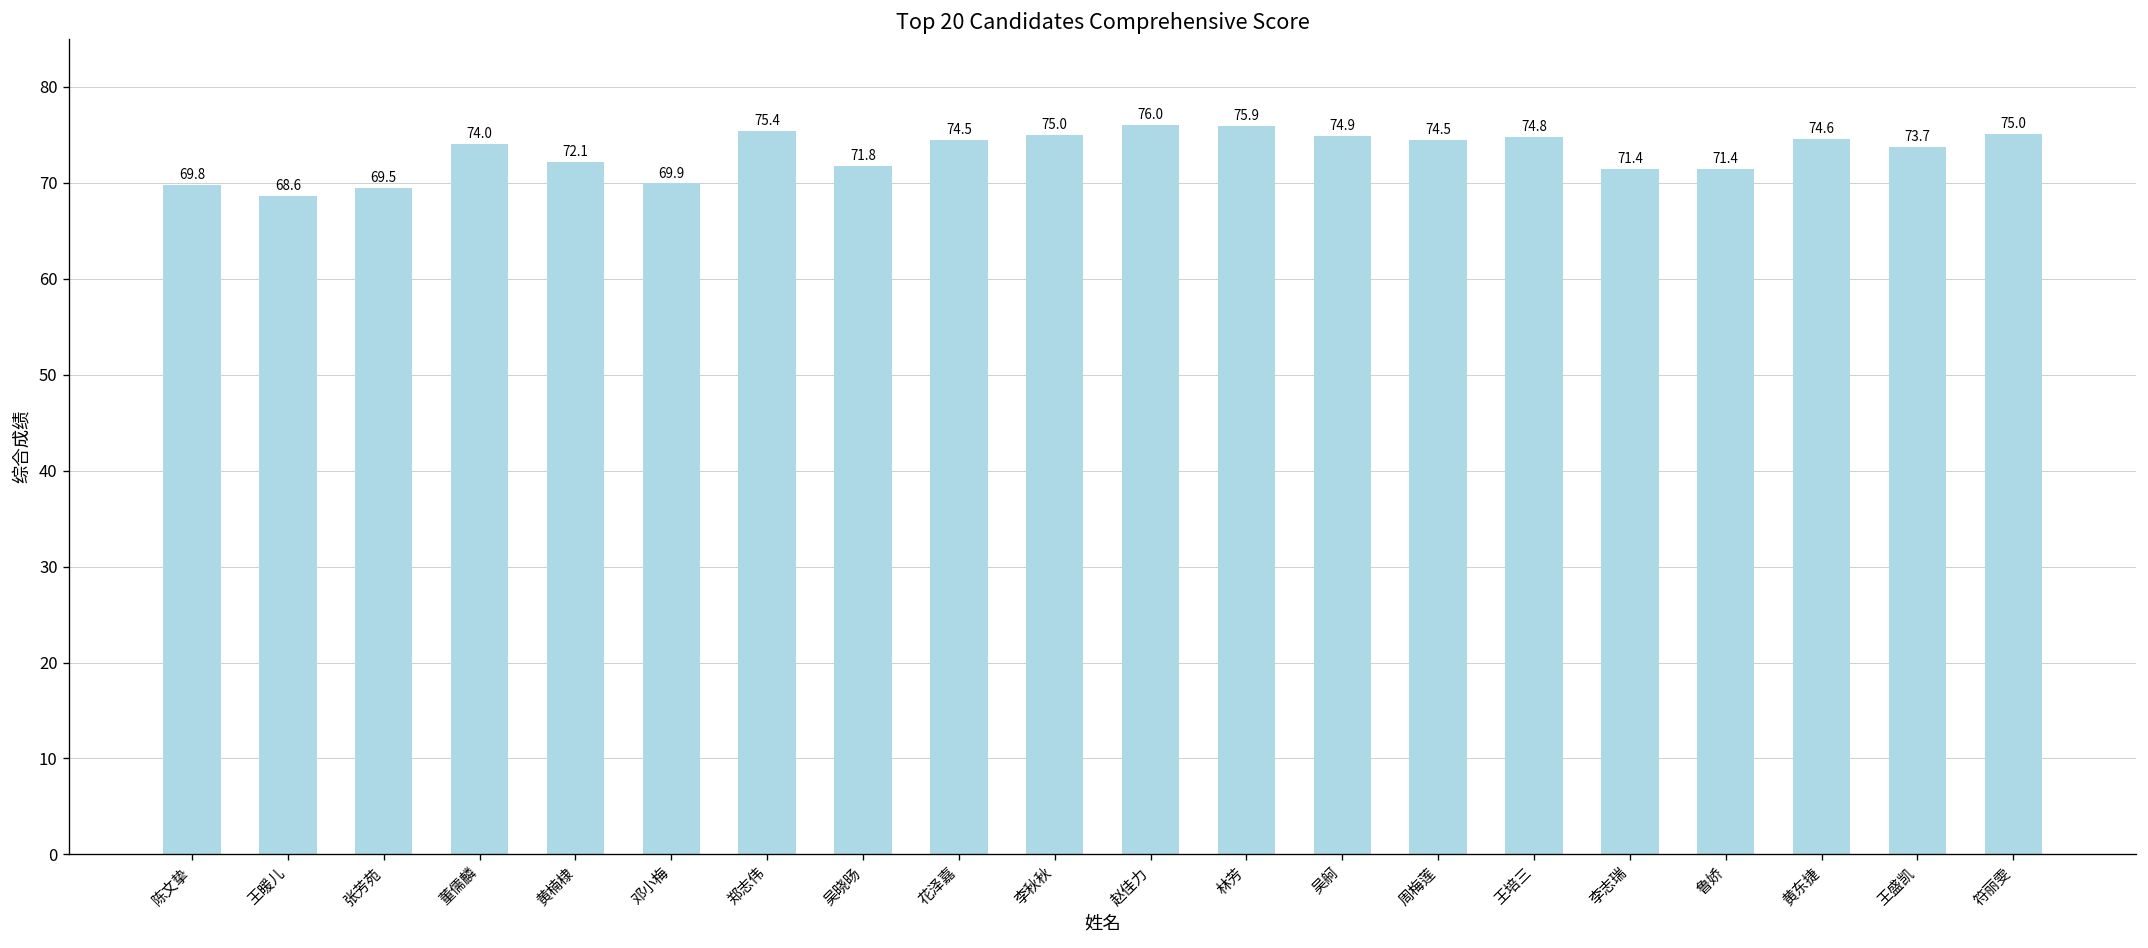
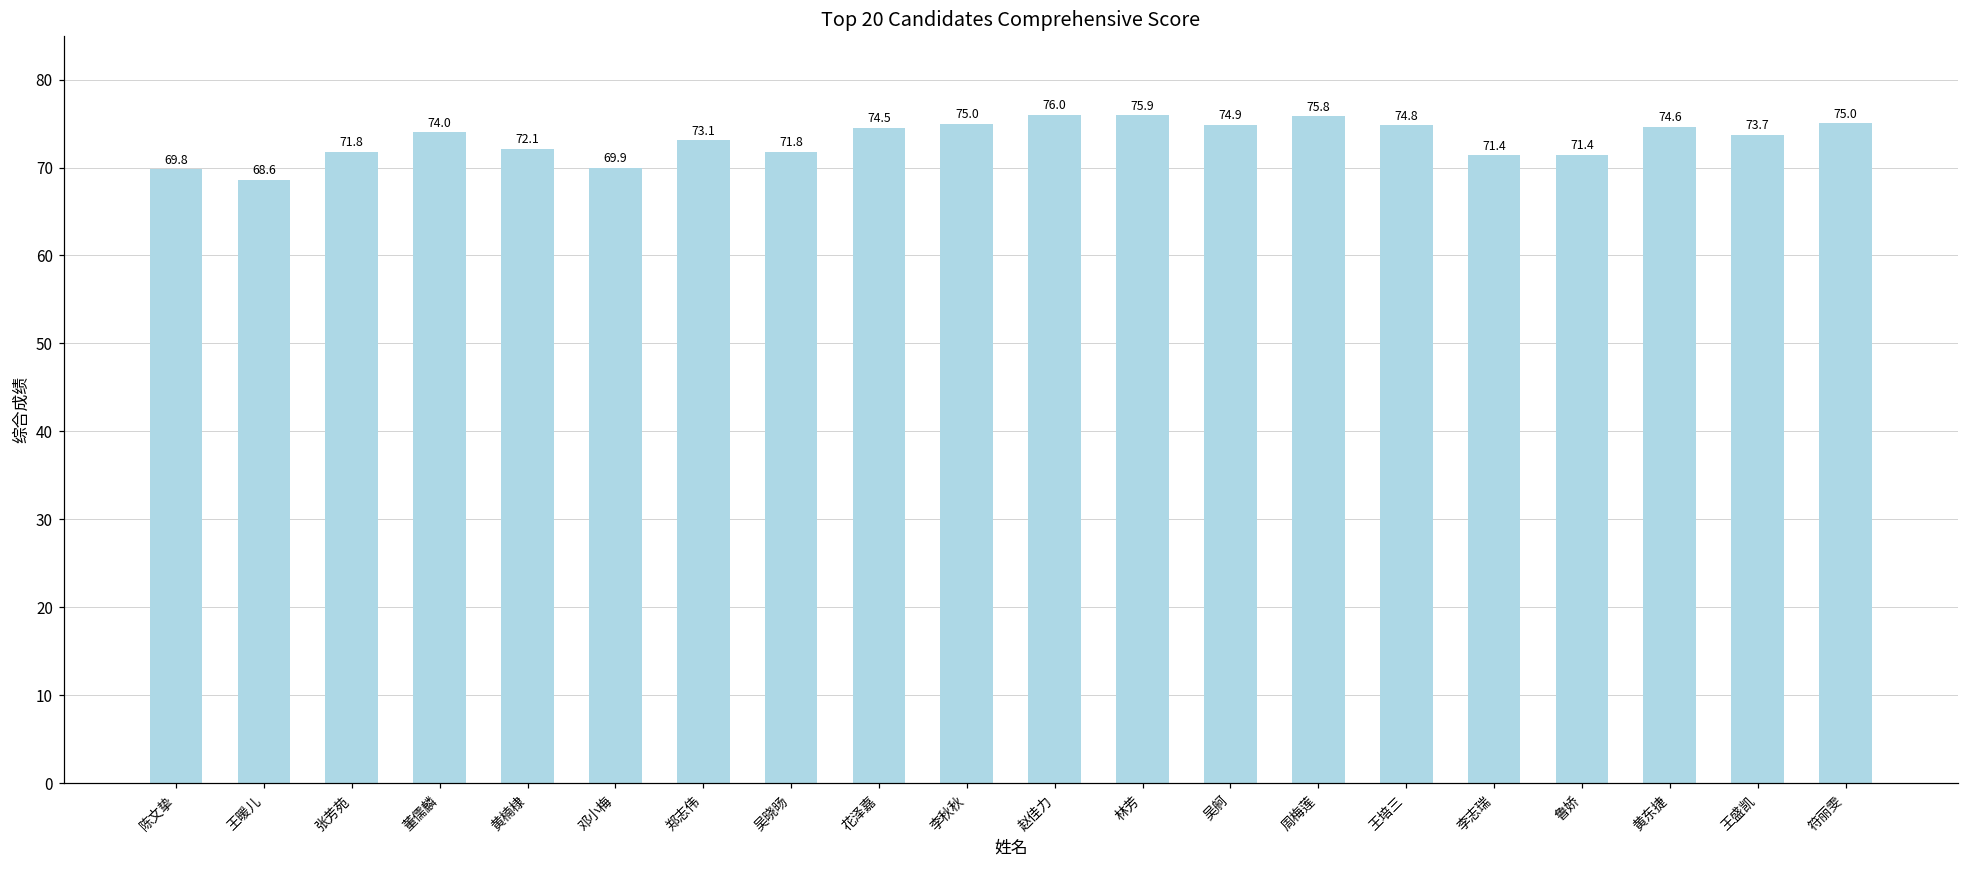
张芳苑: 69.5 -> 71.8
郑志伟: 75.4 -> 73.1
周梅莲: 74.5 -> 75.8
